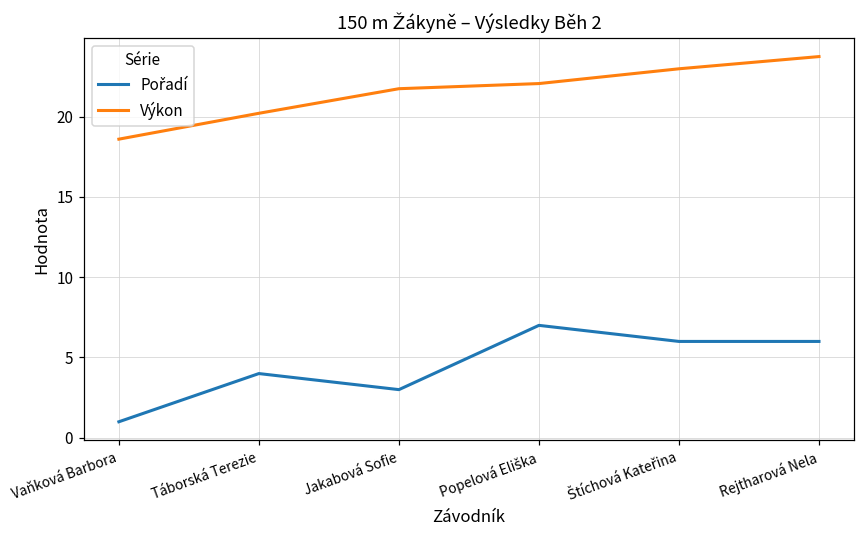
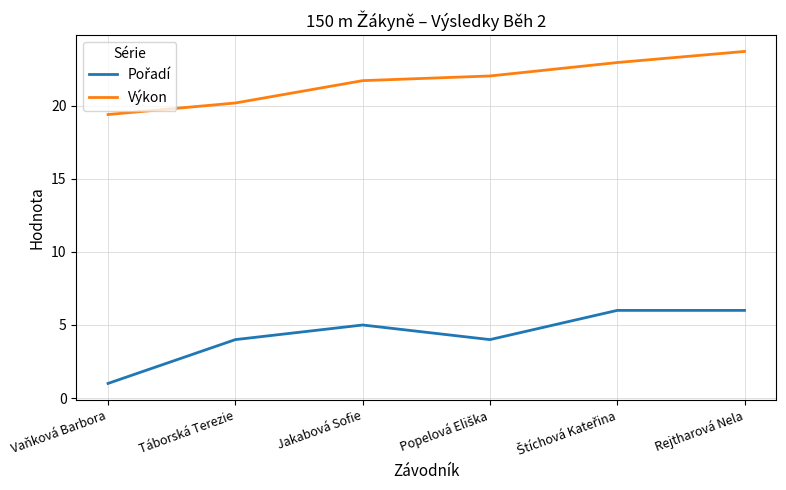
Výkon, Vaňková Barbora: 18.6 -> 19.4
Pořadí, Jakabová Sofie: 3 -> 5
Pořadí, Popelová Eliška: 7 -> 4
